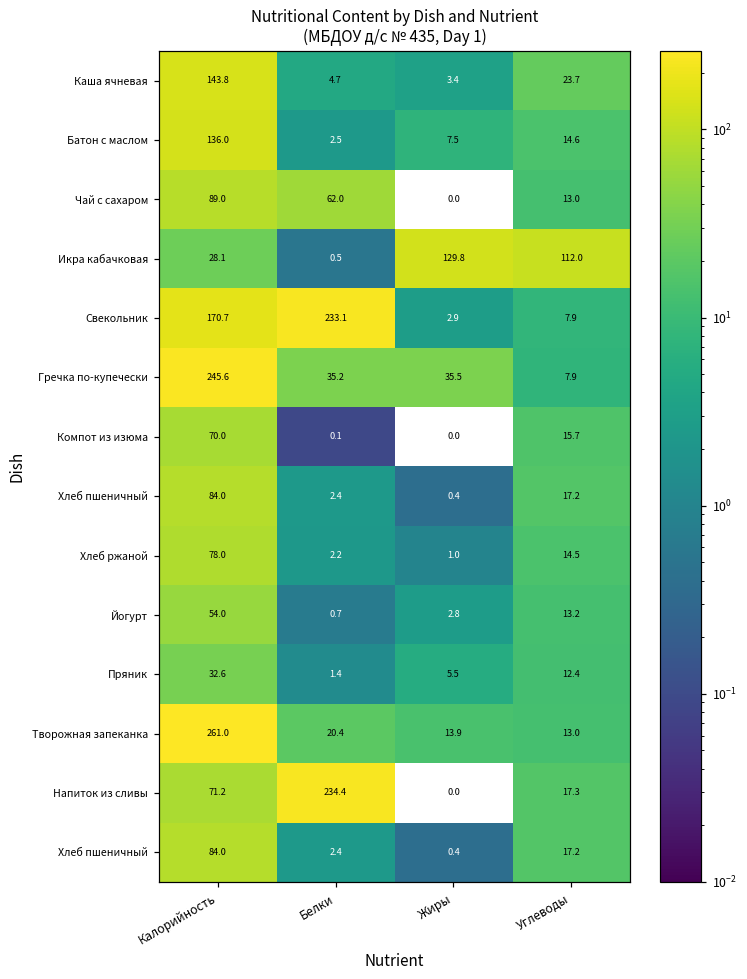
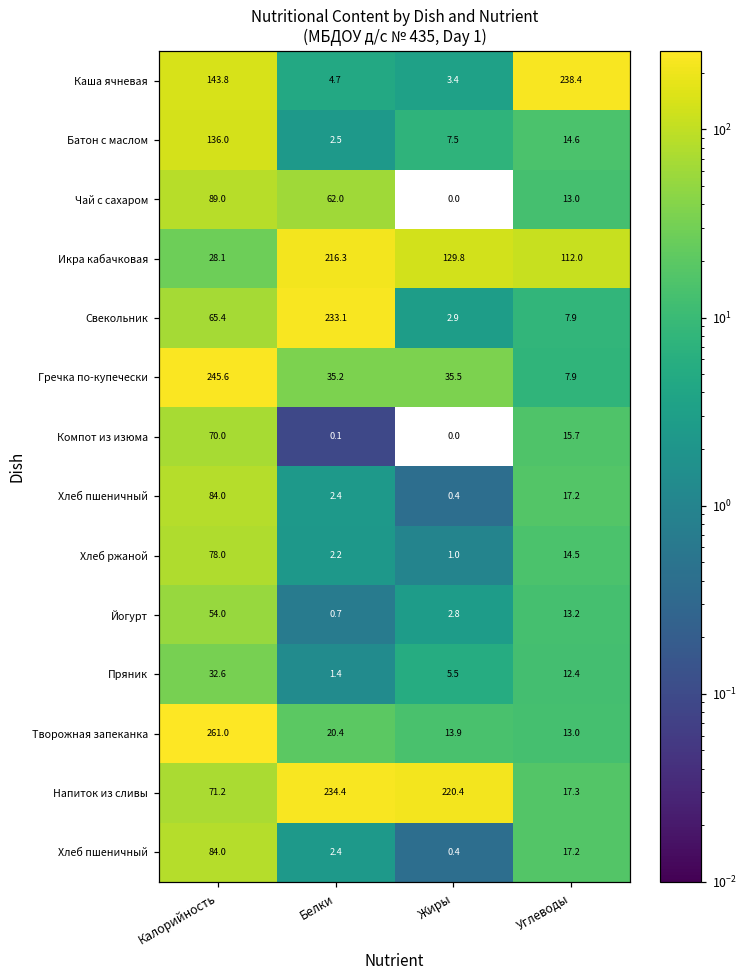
Каша ячневая, Углеводы: 23.7 -> 238.4
Икра кабачковая, Белки: 0.5 -> 216.3
Свекольник, Калорийность: 170.7 -> 65.4
Напиток из сливы, Жиры: 0.0 -> 220.4
